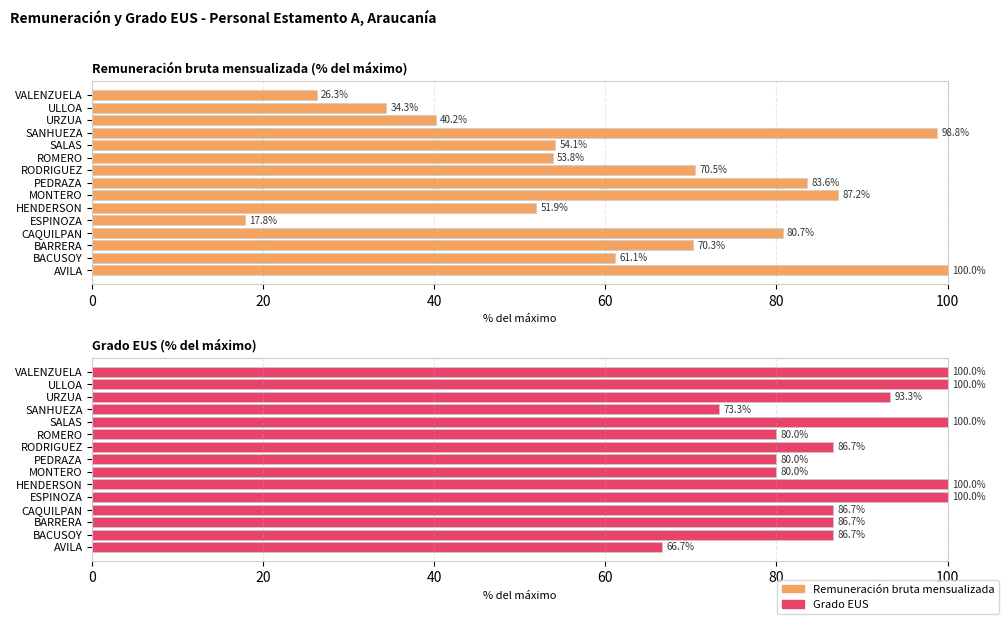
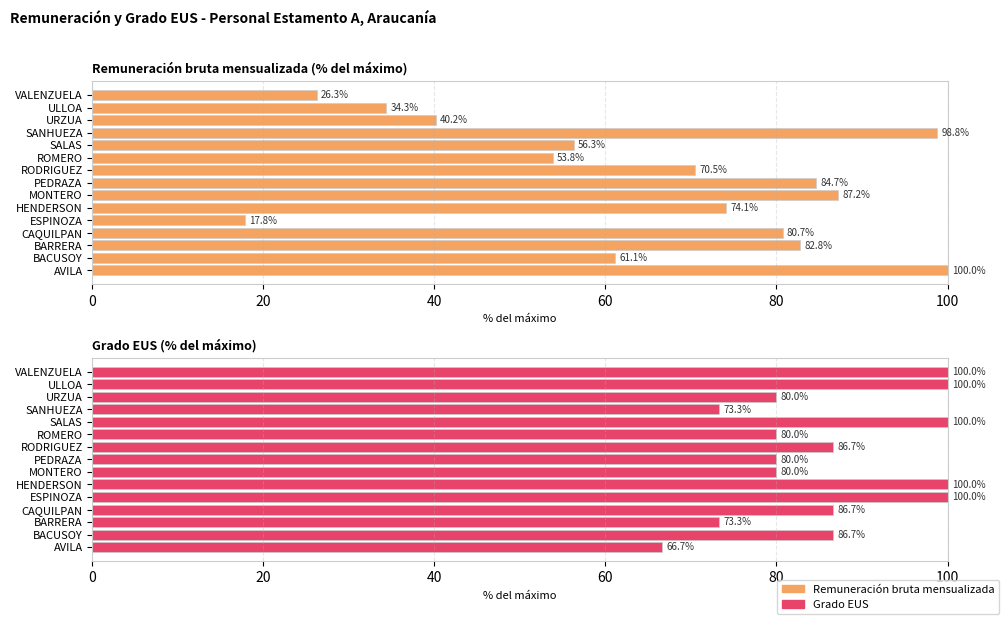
Remuneración bruta mensualizada (% del máximo), SALAS: 54.1% -> 56.3%
Remuneración bruta mensualizada (% del máximo), PEDRAZA: 83.6% -> 84.7%
Remuneración bruta mensualizada (% del máximo), HENDERSON: 51.9% -> 74.1%
Remuneración bruta mensualizada (% del máximo), BARRERA: 70.3% -> 82.8%
Grado EUS (% del máximo), URZUA: 93.3% -> 80.0%
Grado EUS (% del máximo), BARRERA: 86.7% -> 73.3%
